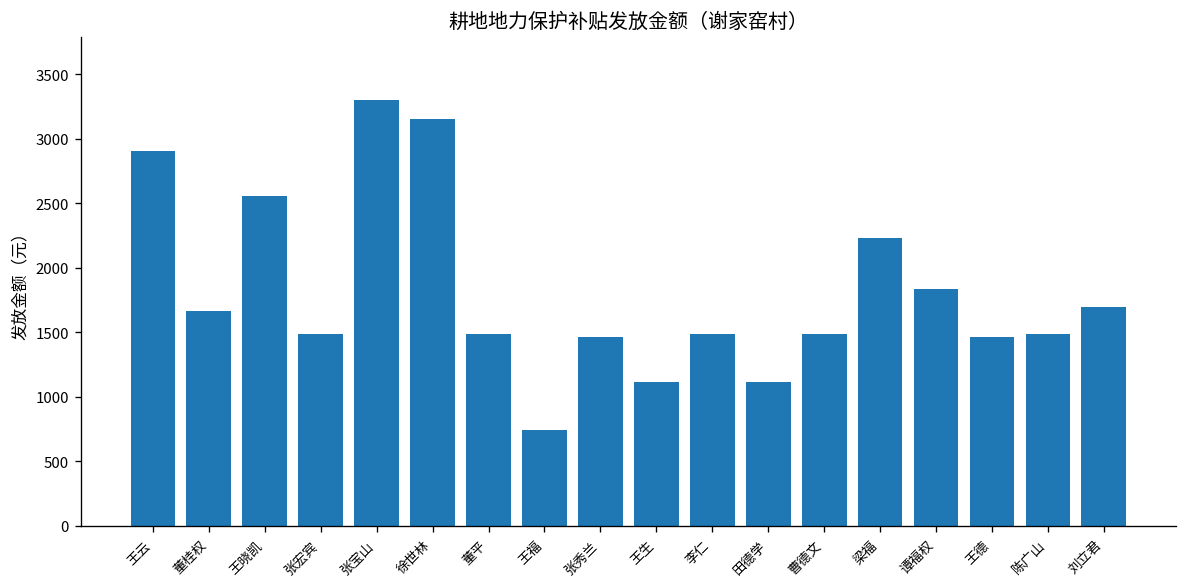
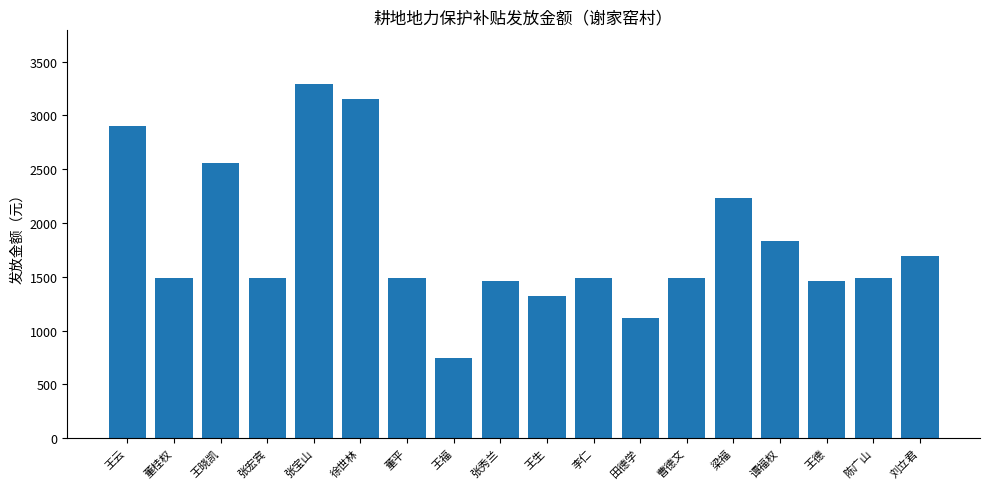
董桂权: 1660 -> 1490
王生: 1110 -> 1320
